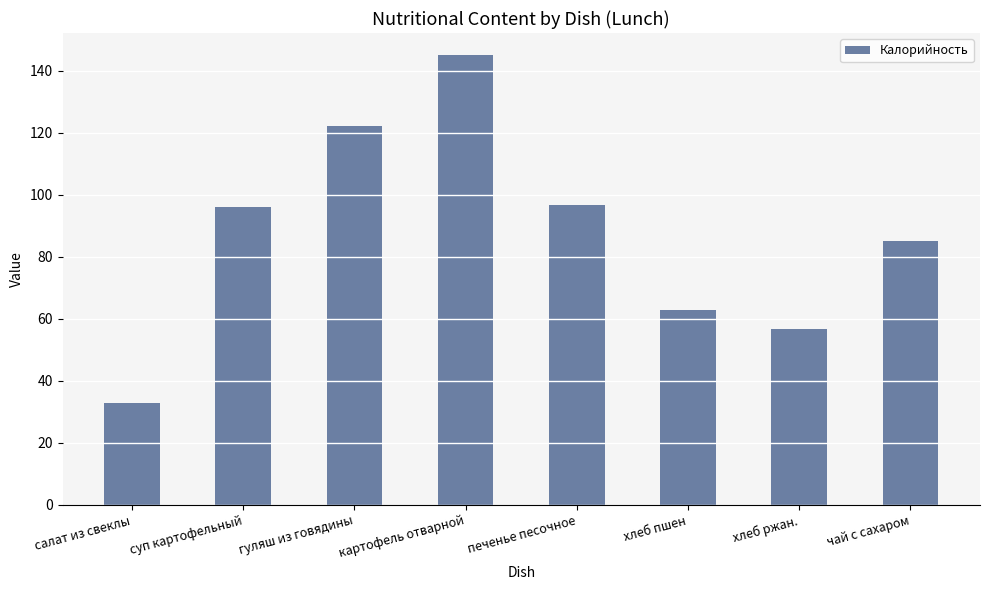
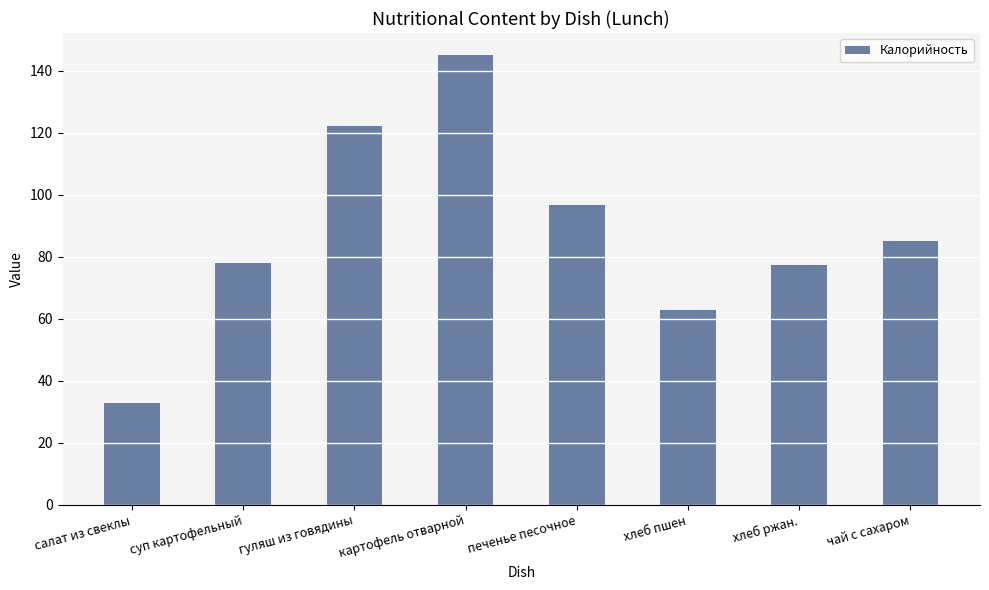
суп картофельный: 96 -> 78
хлеб ржан.: 57 -> 77
